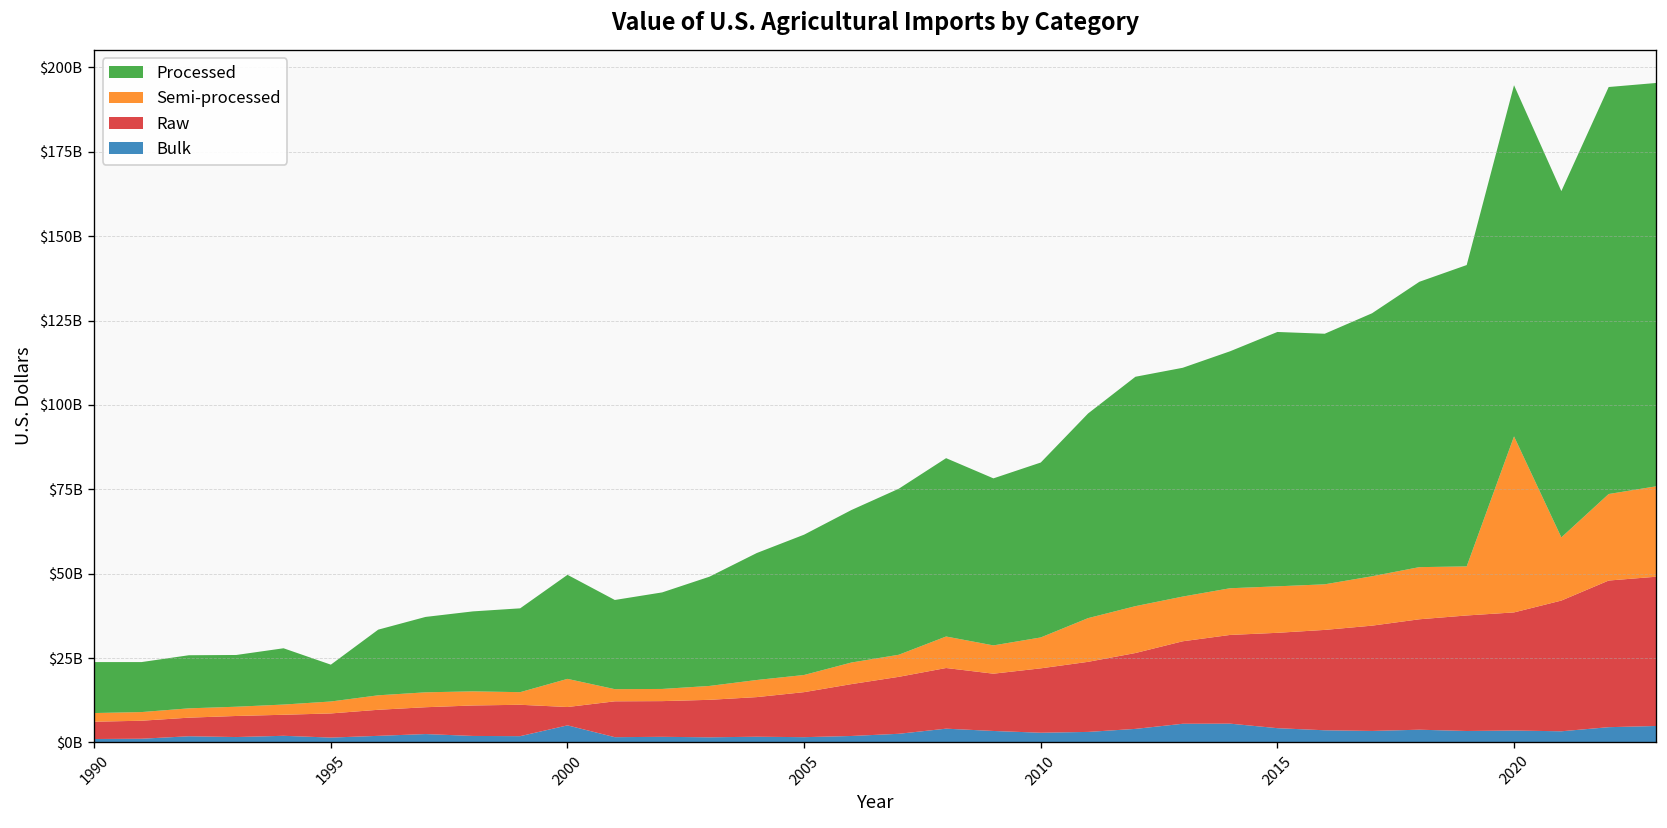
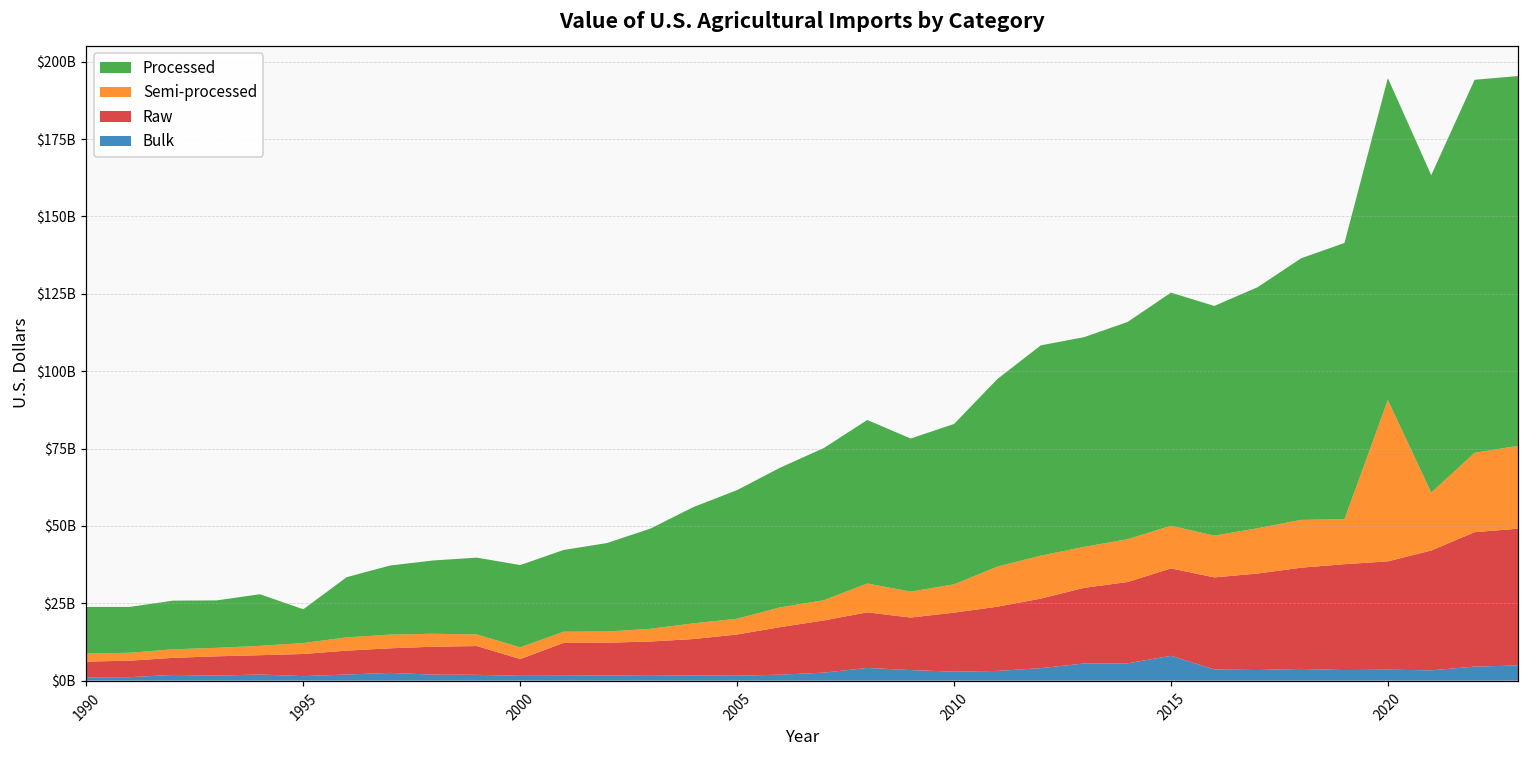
Bulk, 2000: $5000000000 -> $2000000000
Semi-processed, 2000: $8000000000 -> $4000000000
Processed, 2000: $31000000000 -> $27000000000
Bulk, 2015: $4000000000 -> $8000000000
